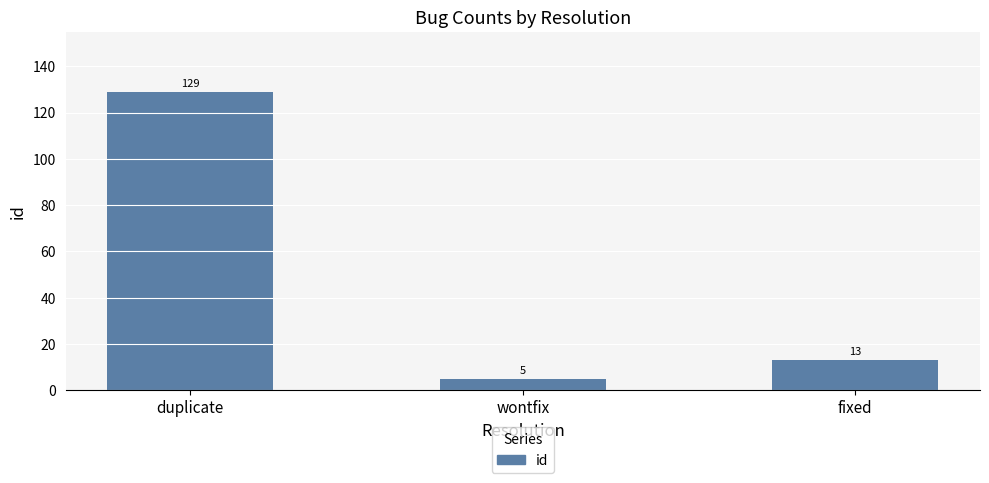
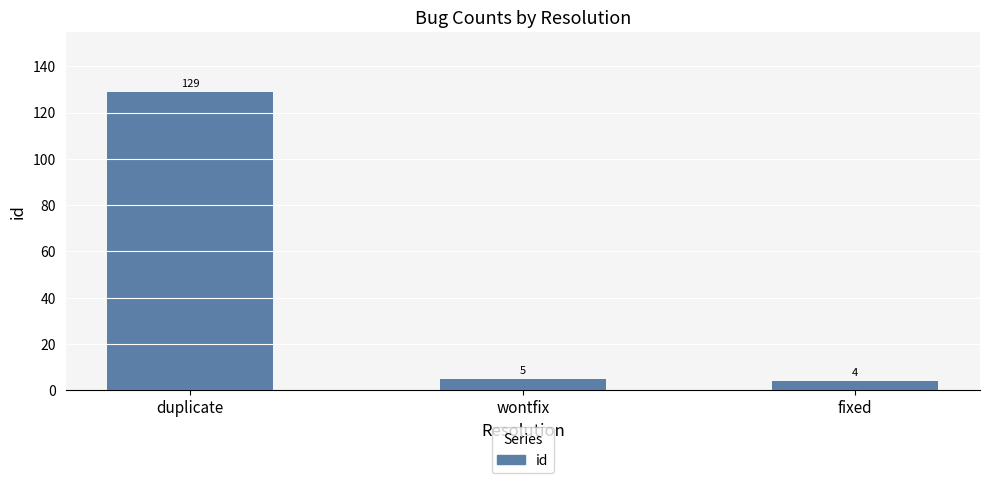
fixed: 13 -> 4
